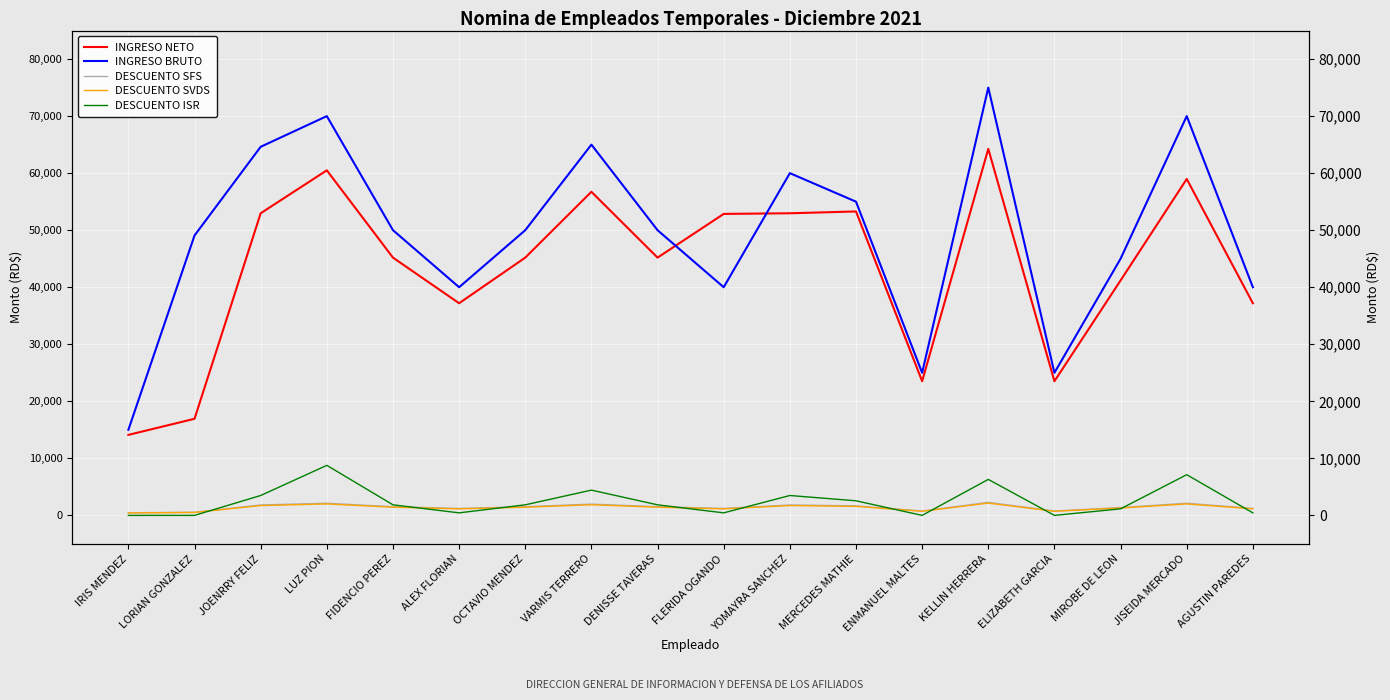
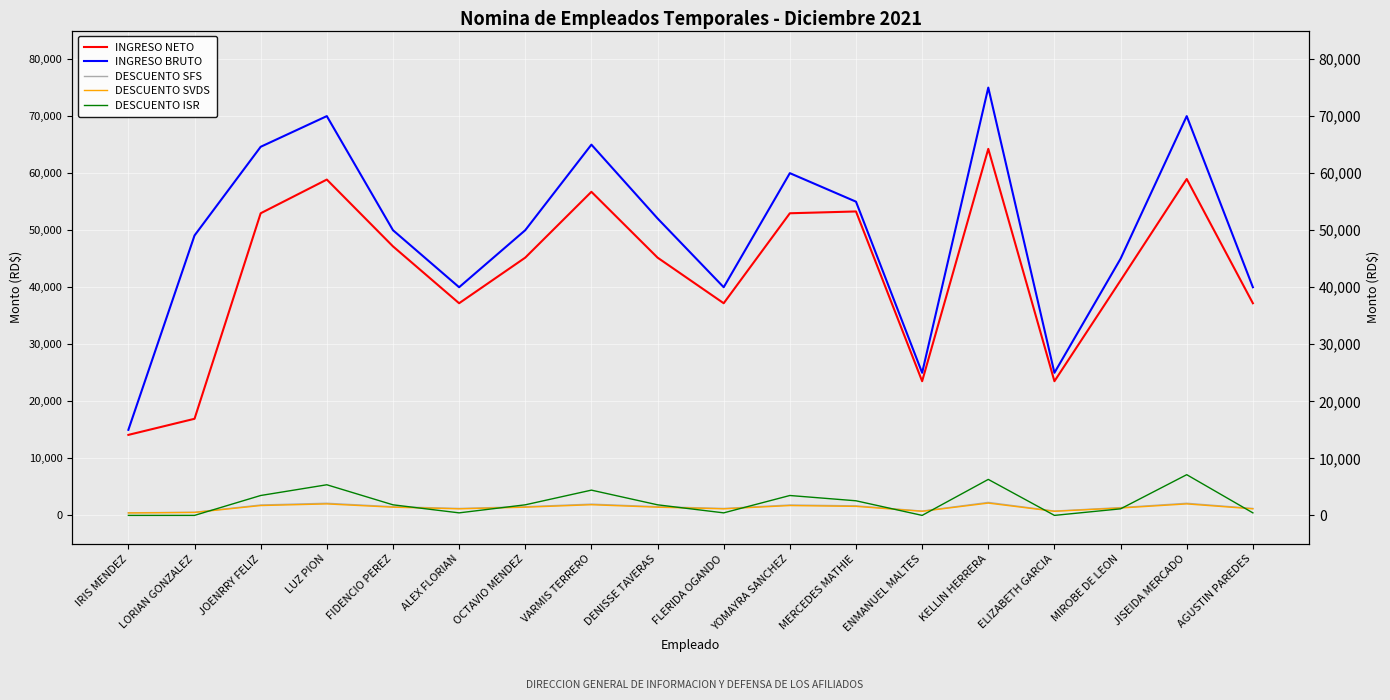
INGRESO NETO, LUZ PION: 60,000 -> 59,000
DESCUENTO ISR, LUZ PION: 9,000 -> 5,000
INGRESO NETO, FIDENCIO PEREZ: 45,000 -> 47,000
INGRESO BRUTO, DENISSE TAVERAS: 50,000 -> 52,000
INGRESO NETO, FLERIDA OGANDO: 53,000 -> 37,000
